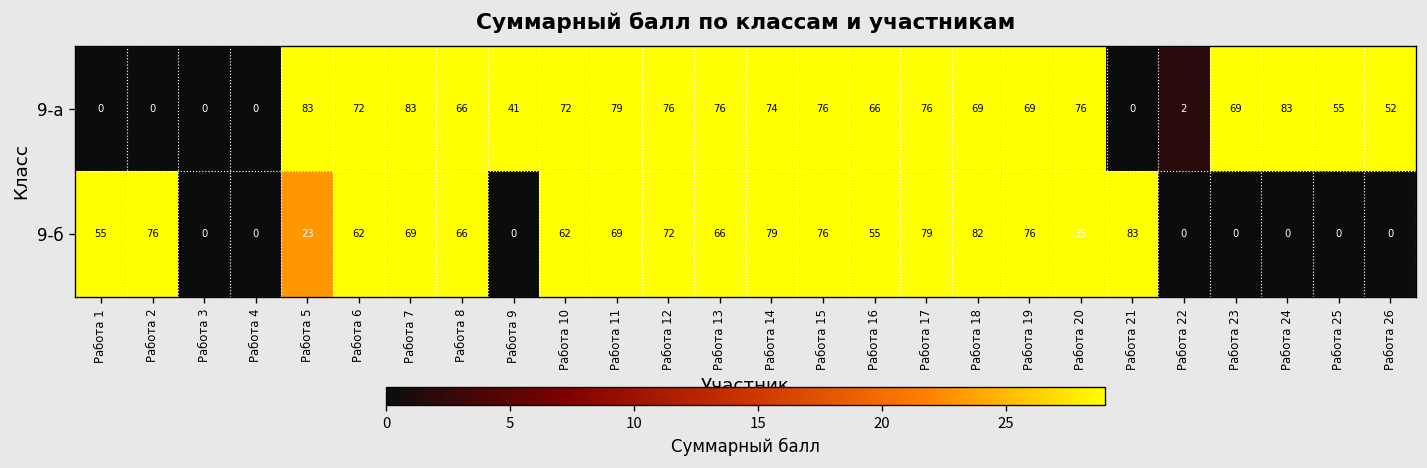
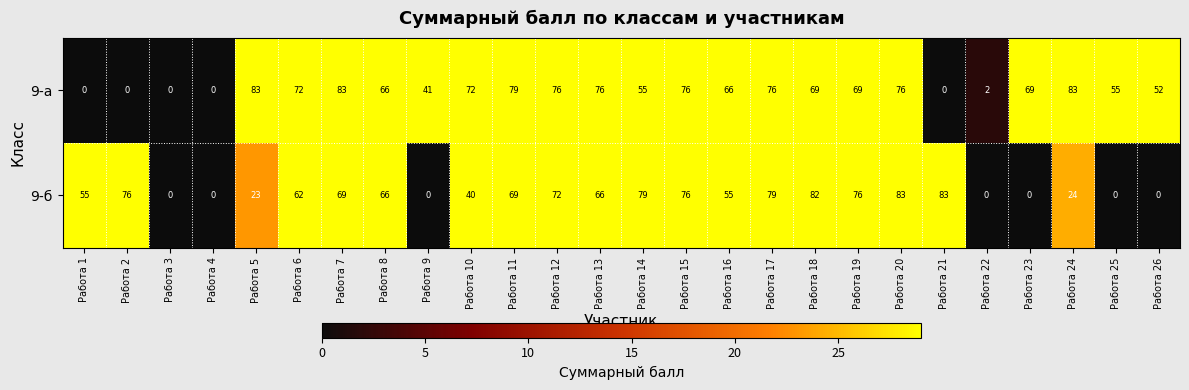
9-а, Работа 14: 74 -> 55
9-б, Работа 10: 62 -> 40
9-б, Работа 20: 35 -> 83
9-б, Работа 24: 0 -> 24
